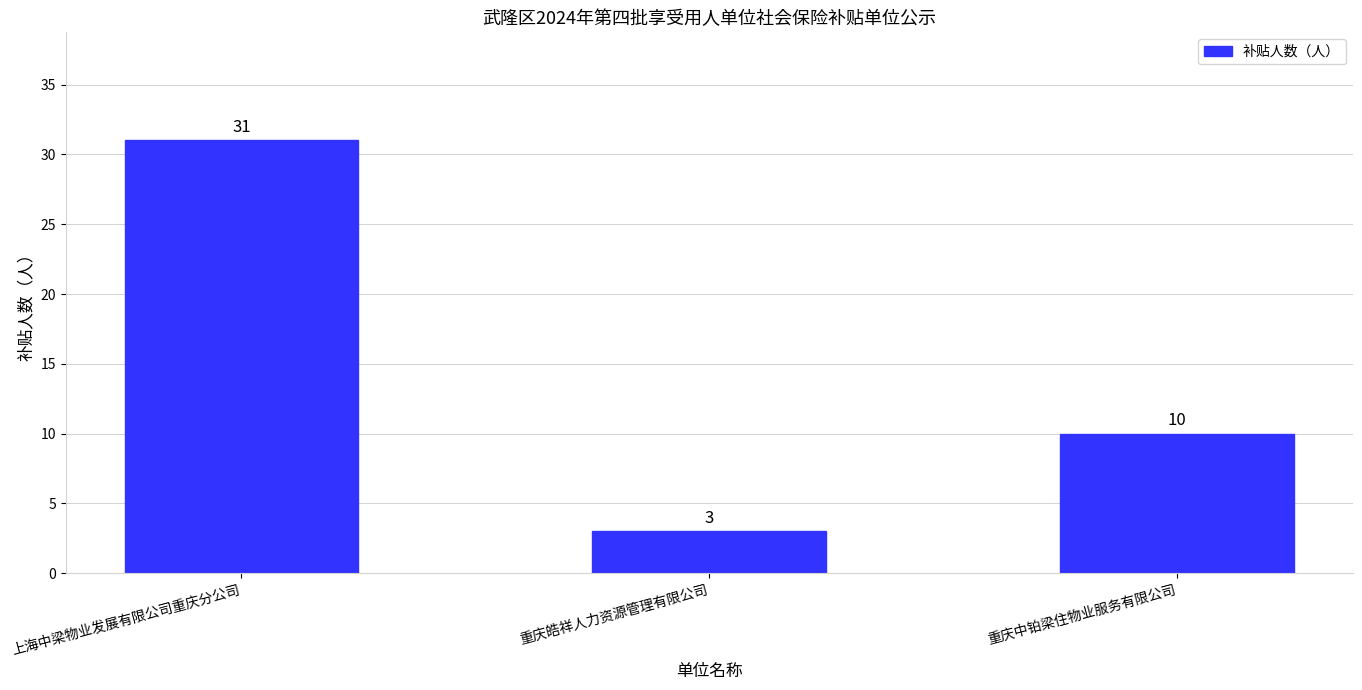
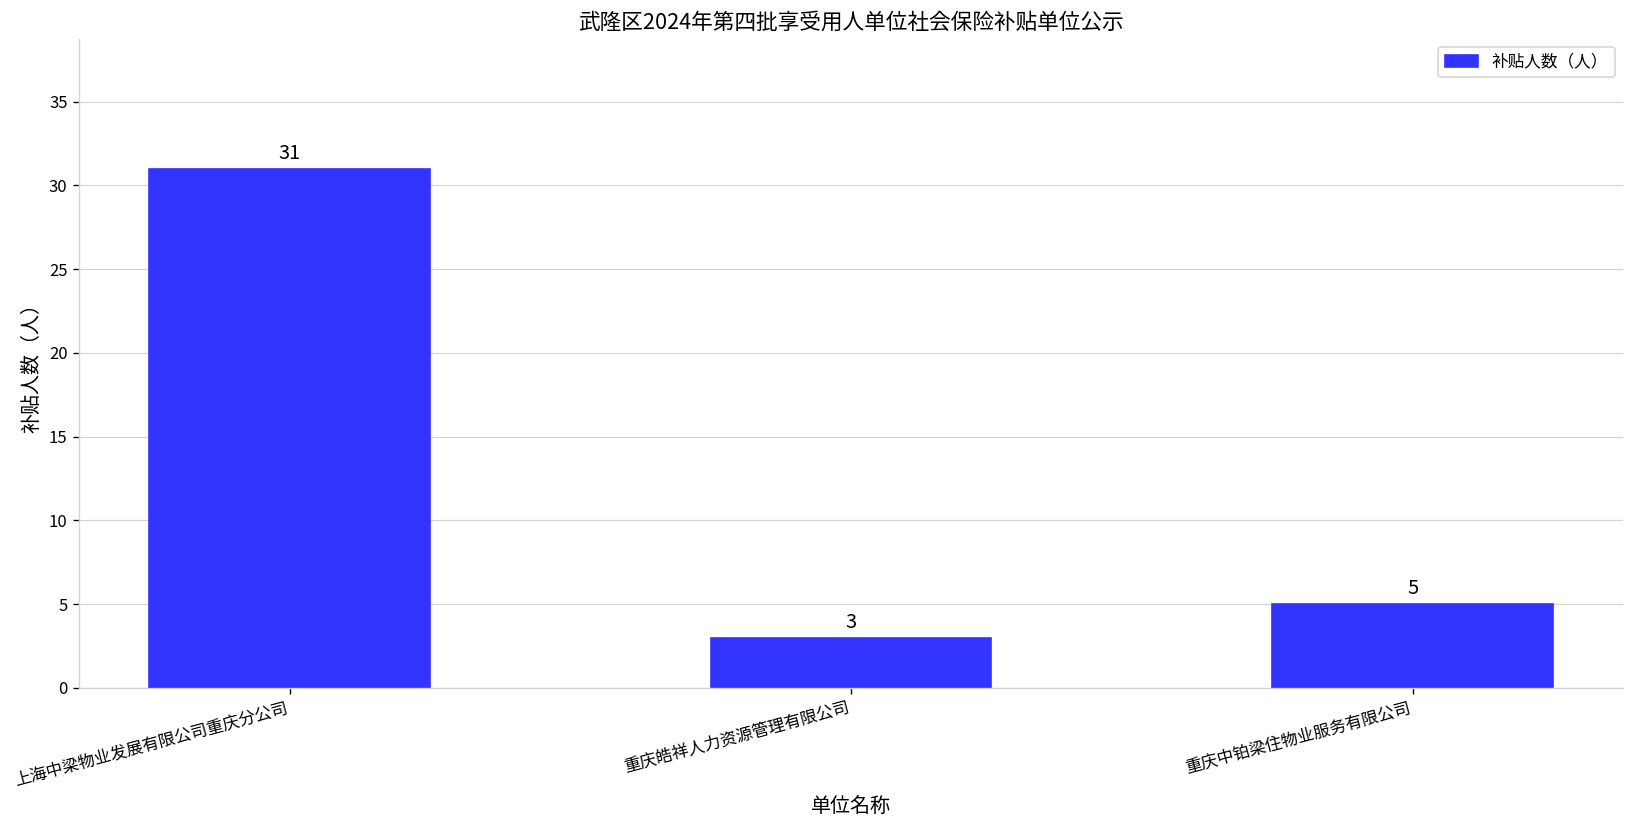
重庆中铂梁住物业服务有限公司: 10 -> 5
